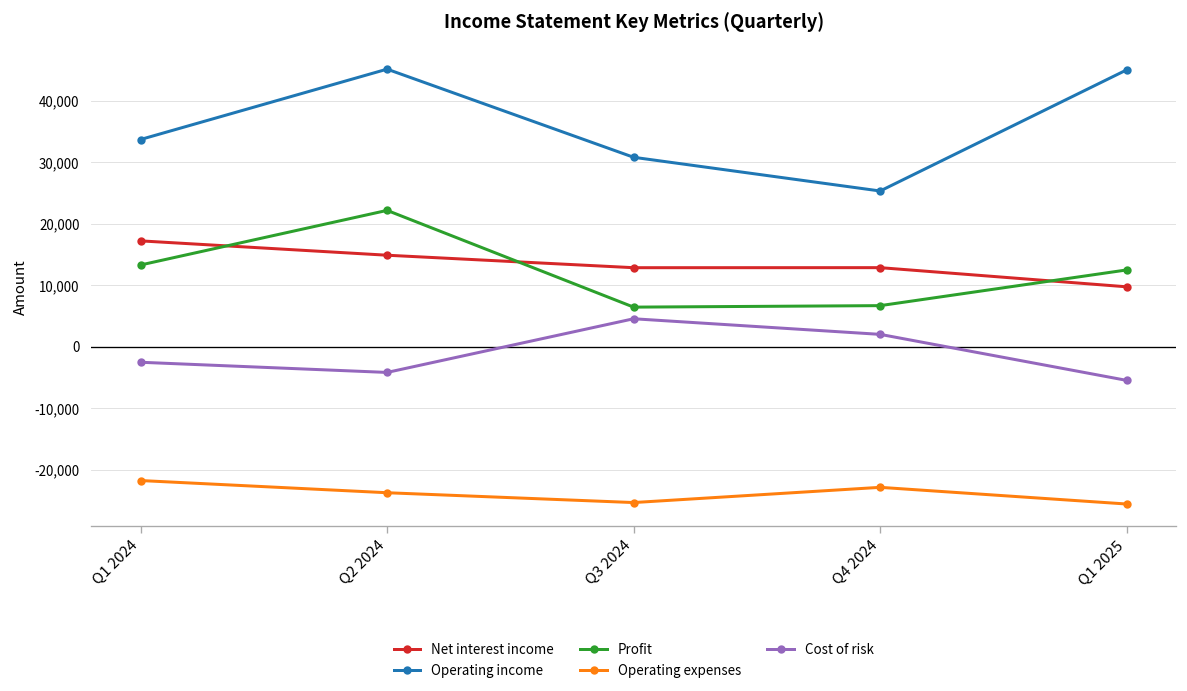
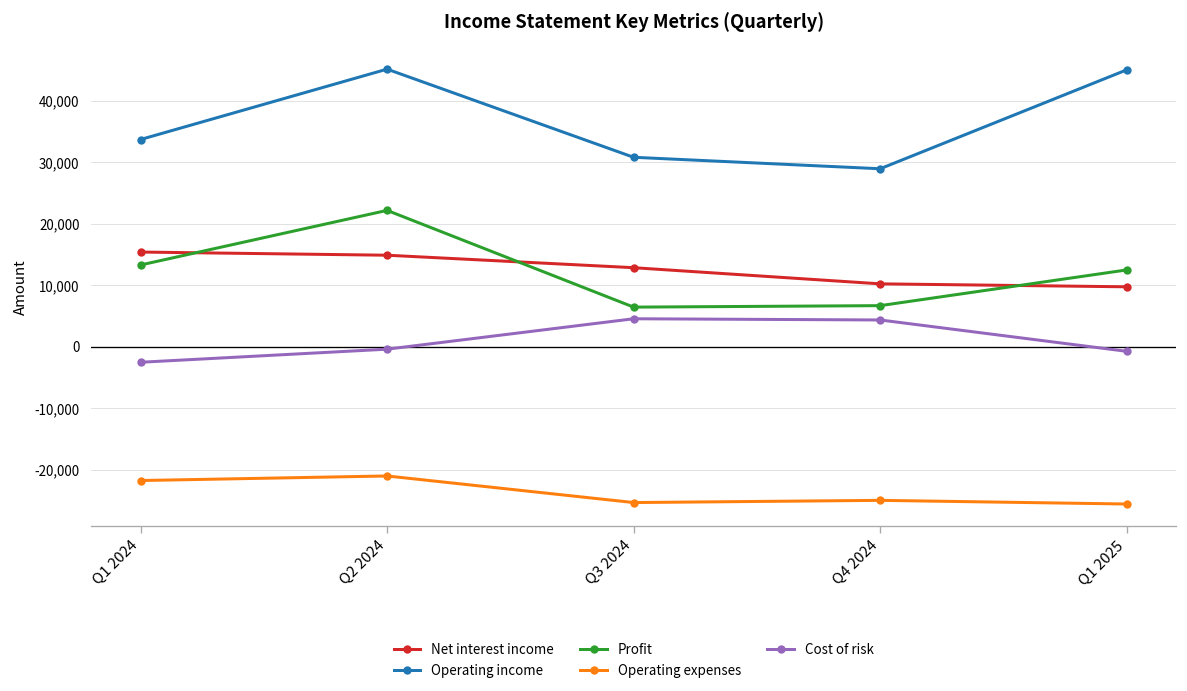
Net interest income, Q1 2024: 17,000 -> 15,000
Operating expenses, Q2 2024: -24,000 -> -21,000
Cost of risk, Q2 2024: -4,000 -> 0
Net interest income, Q4 2024: 13,000 -> 10,000
Operating income, Q4 2024: 25,000 -> 29,000
Operating expenses, Q4 2024: -23,000 -> -25,000
Cost of risk, Q4 2024: 2,000 -> 4,000
Cost of risk, Q1 2025: -5,000 -> -1,000
